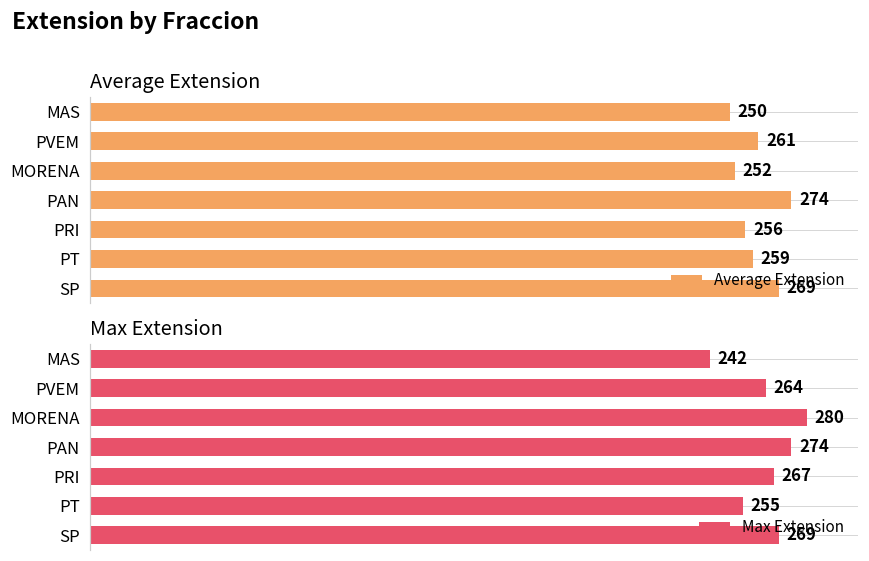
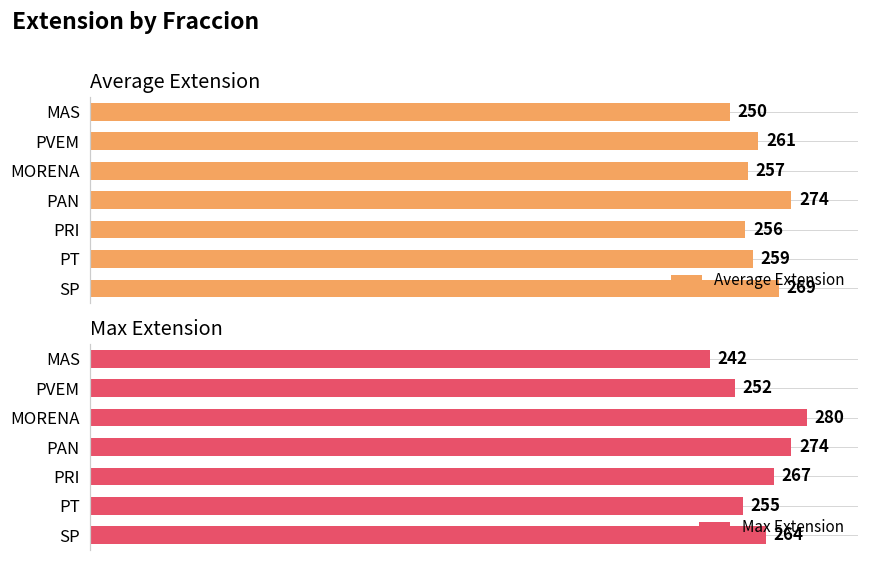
Average Extension, MORENA: 252 -> 257
Max Extension, PVEM: 264 -> 252
Max Extension, SP: 269 -> 264
